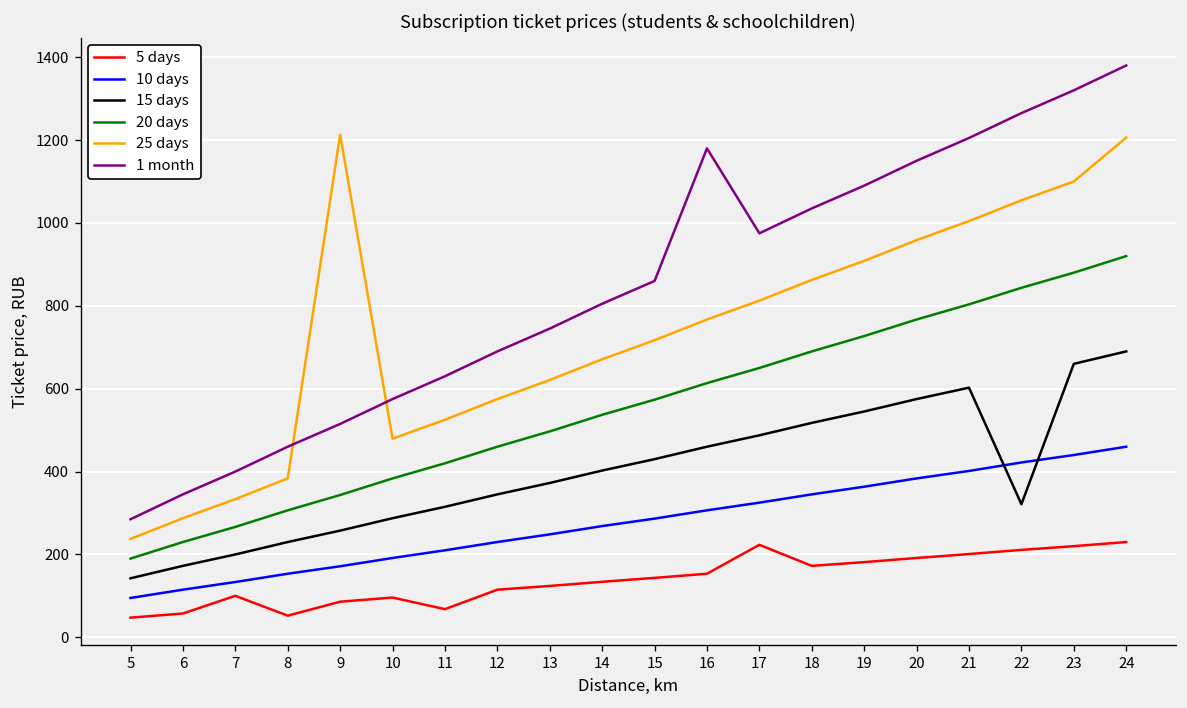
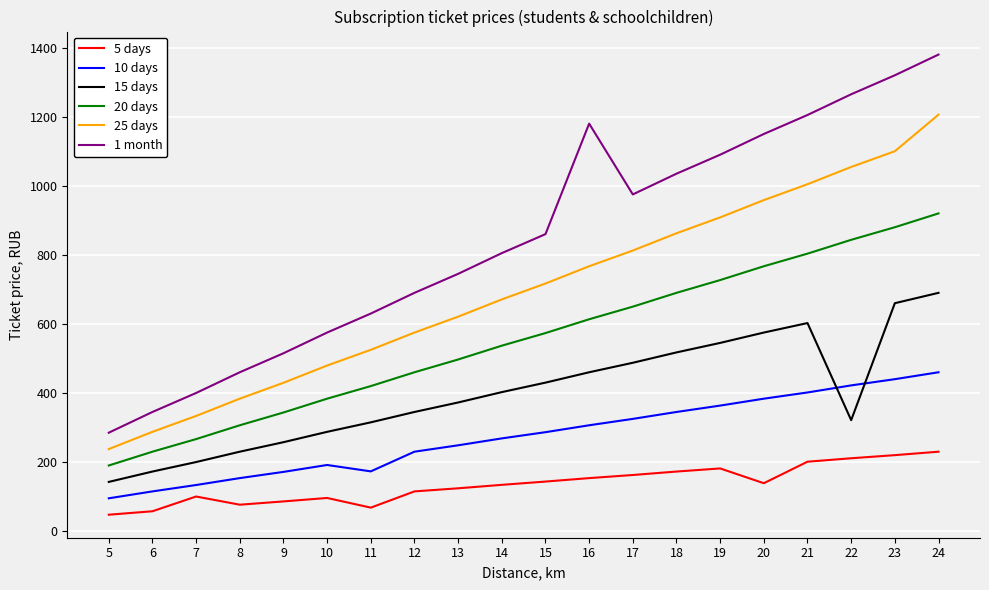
5 days, 8: 50 -> 80
25 days, 9: 1210 -> 430
10 days, 11: 210 -> 170
5 days, 17: 220 -> 160
5 days, 20: 190 -> 140
